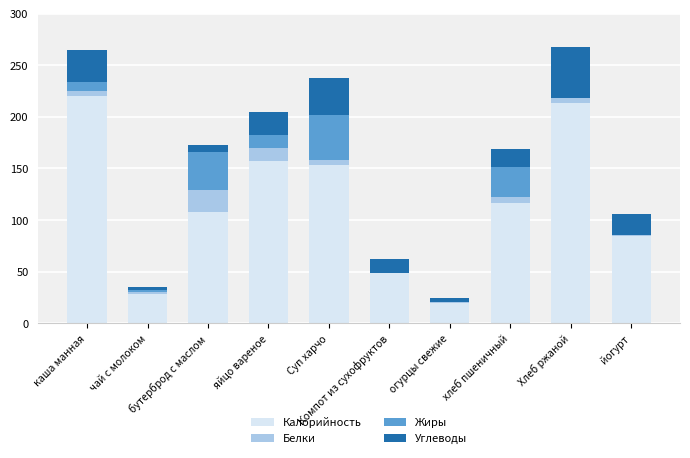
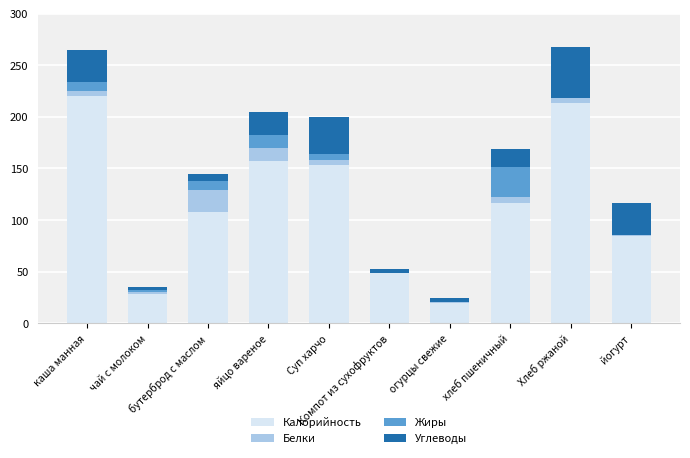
Жиры, бутерброд с маслом: 37 -> 9
Жиры, Суп харчо: 44 -> 6
Углеводы, Компот из сухофруктов: 13 -> 4
Углеводы, йогурт: 20 -> 31
